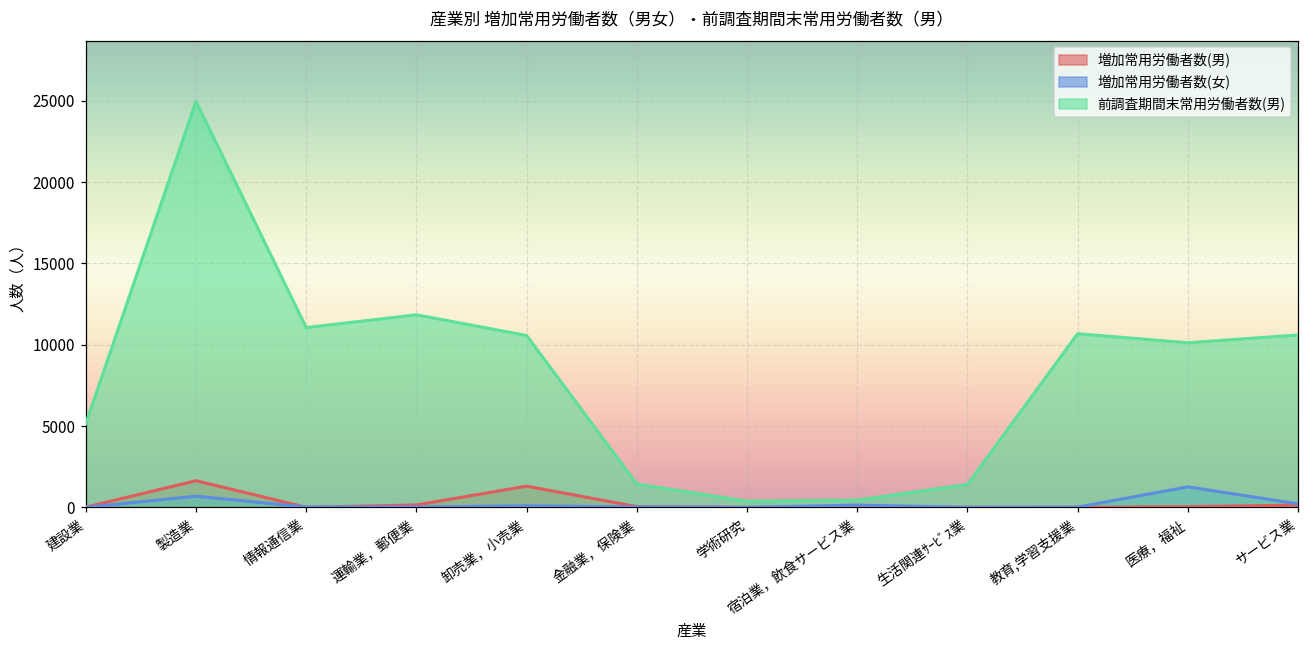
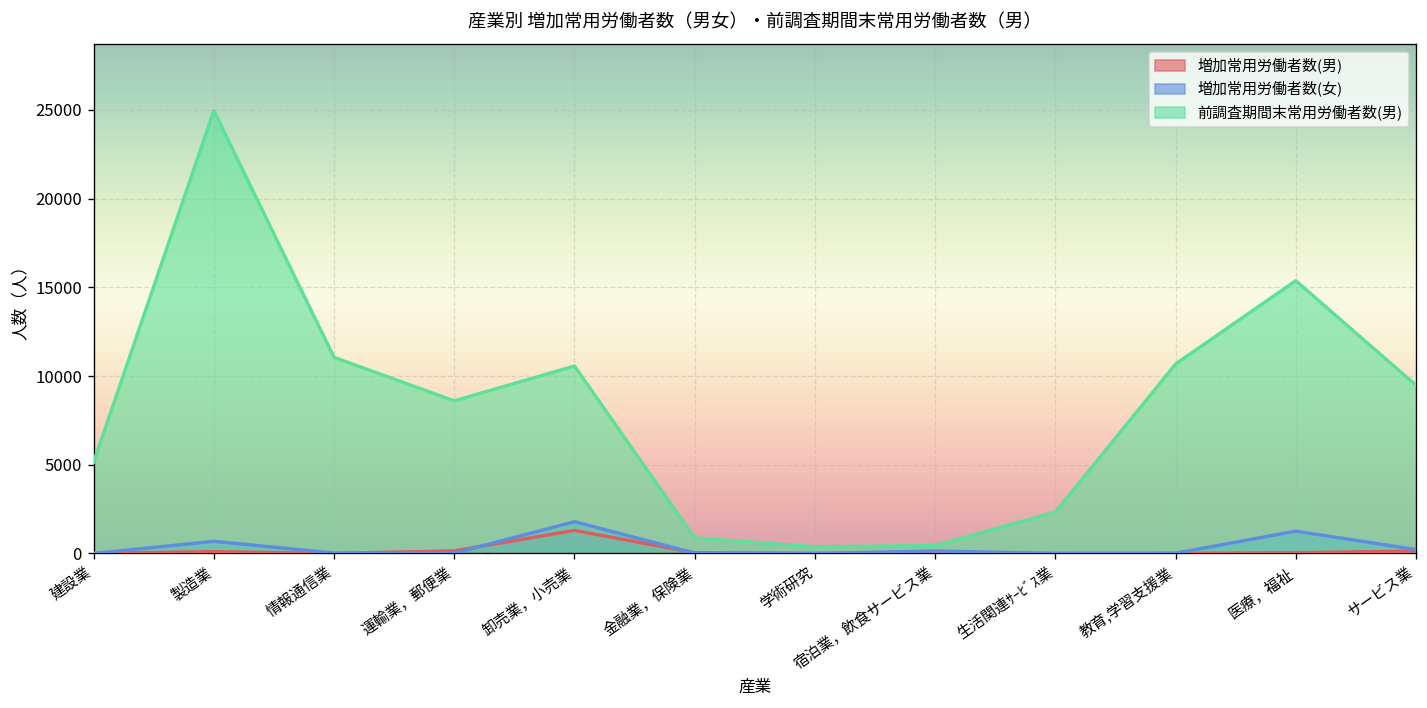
増加常用労働者数(男), 製造業: 1600 -> 100
前調査期間末常用労働者数(男), 運輸業，郵便業: 11800 -> 8600
増加常用労働者数(女), 卸売業，小売業: 100 -> 1800
前調査期間末常用労働者数(男), 金融業，保険業: 1400 -> 900
前調査期間末常用労働者数(男), 生活関連ｻｰﾋﾞｽ業: 1400 -> 2300
前調査期間末常用労働者数(男), 医療，福祉: 10100 -> 15400
前調査期間末常用労働者数(男), サービス業: 10600 -> 9500
